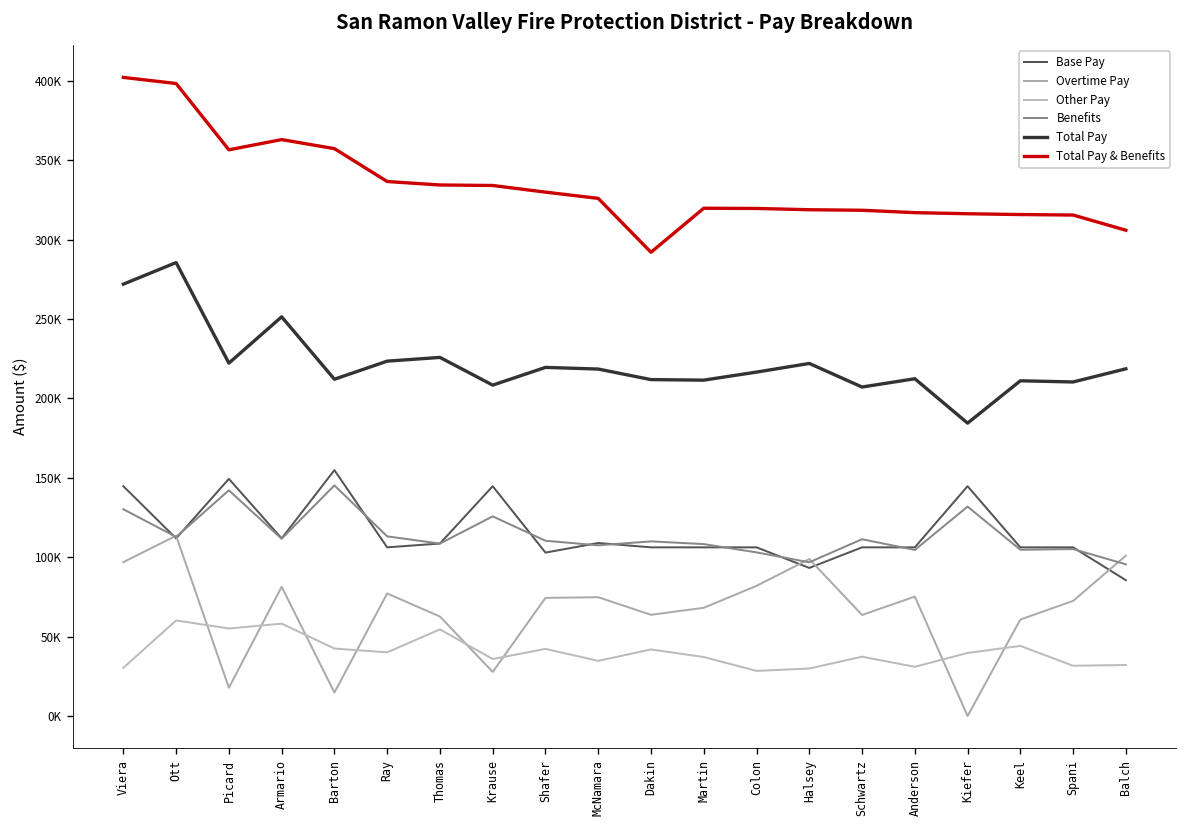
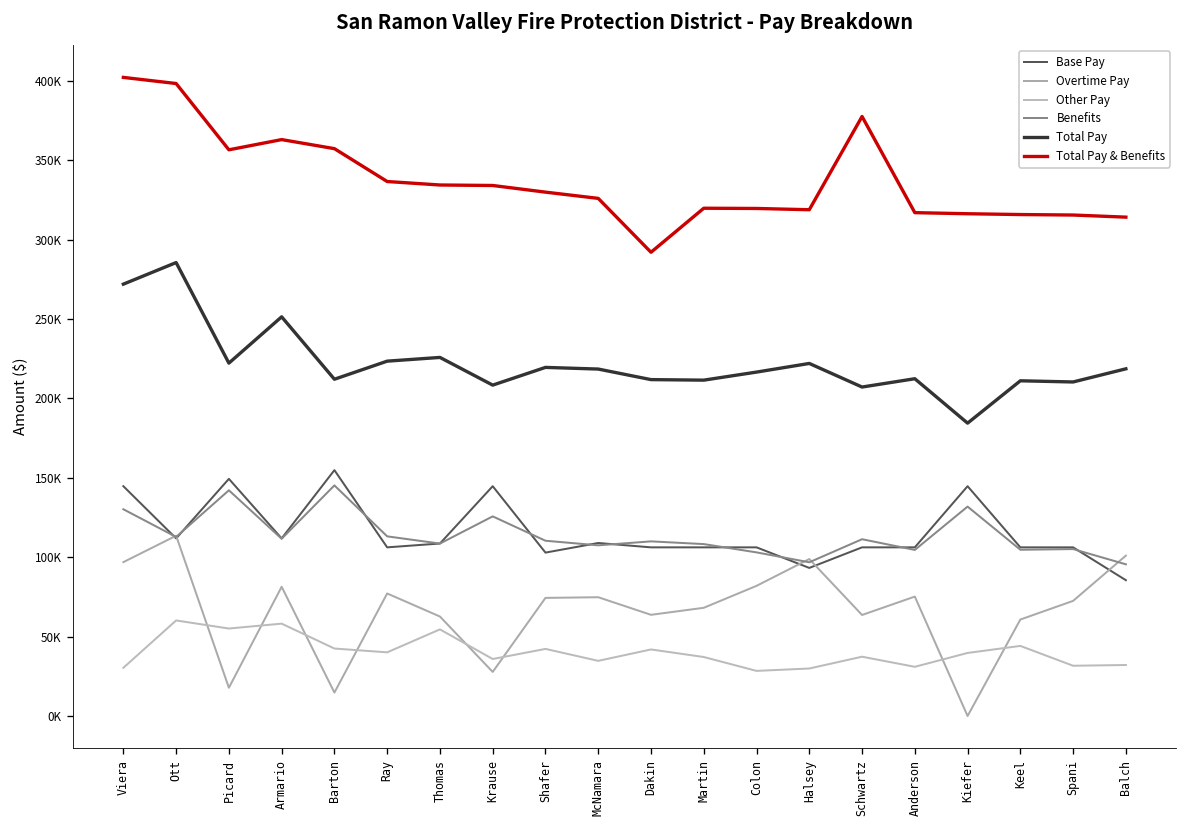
Total Pay & Benefits, Schwartz: 319000 -> 378000
Total Pay & Benefits, Balch: 306000 -> 314000
